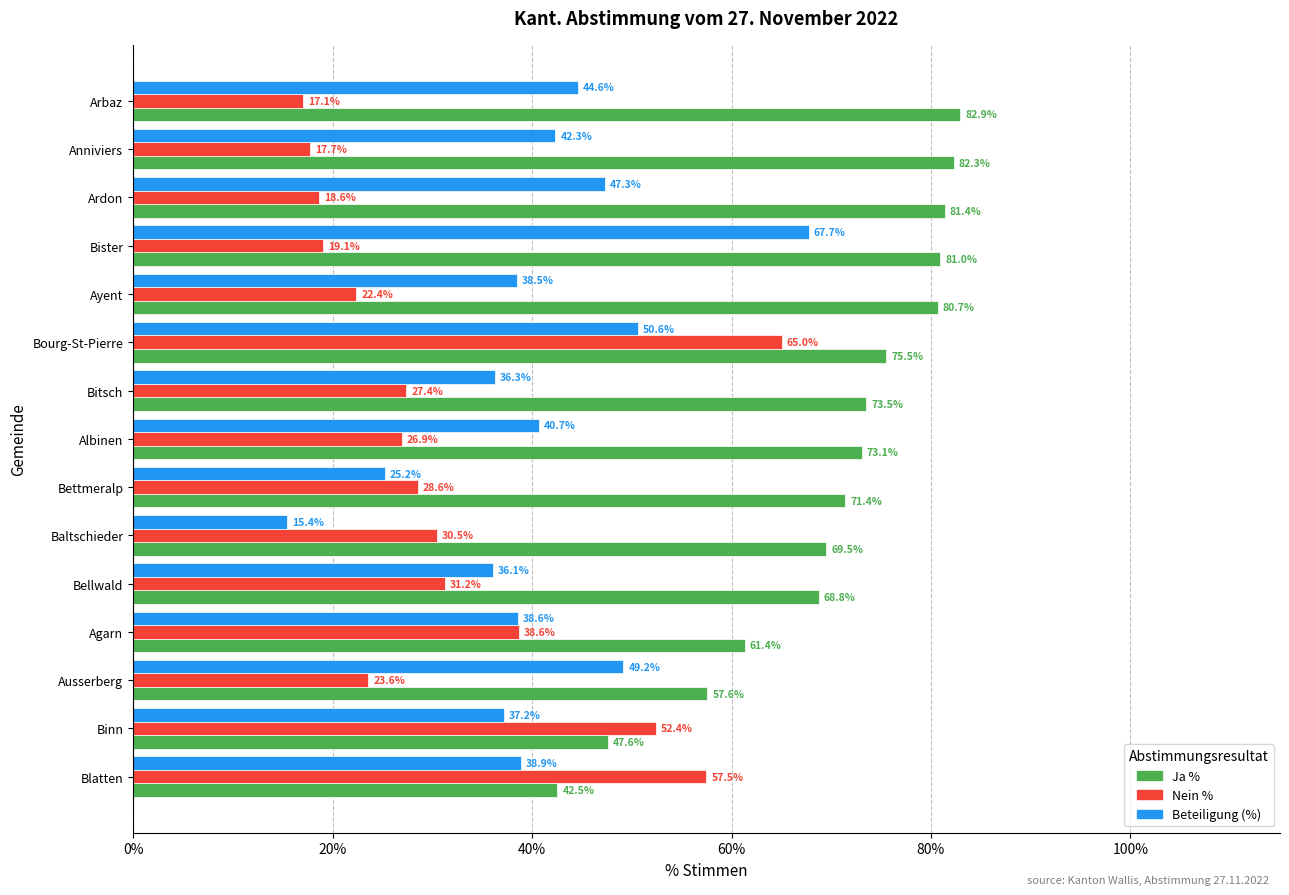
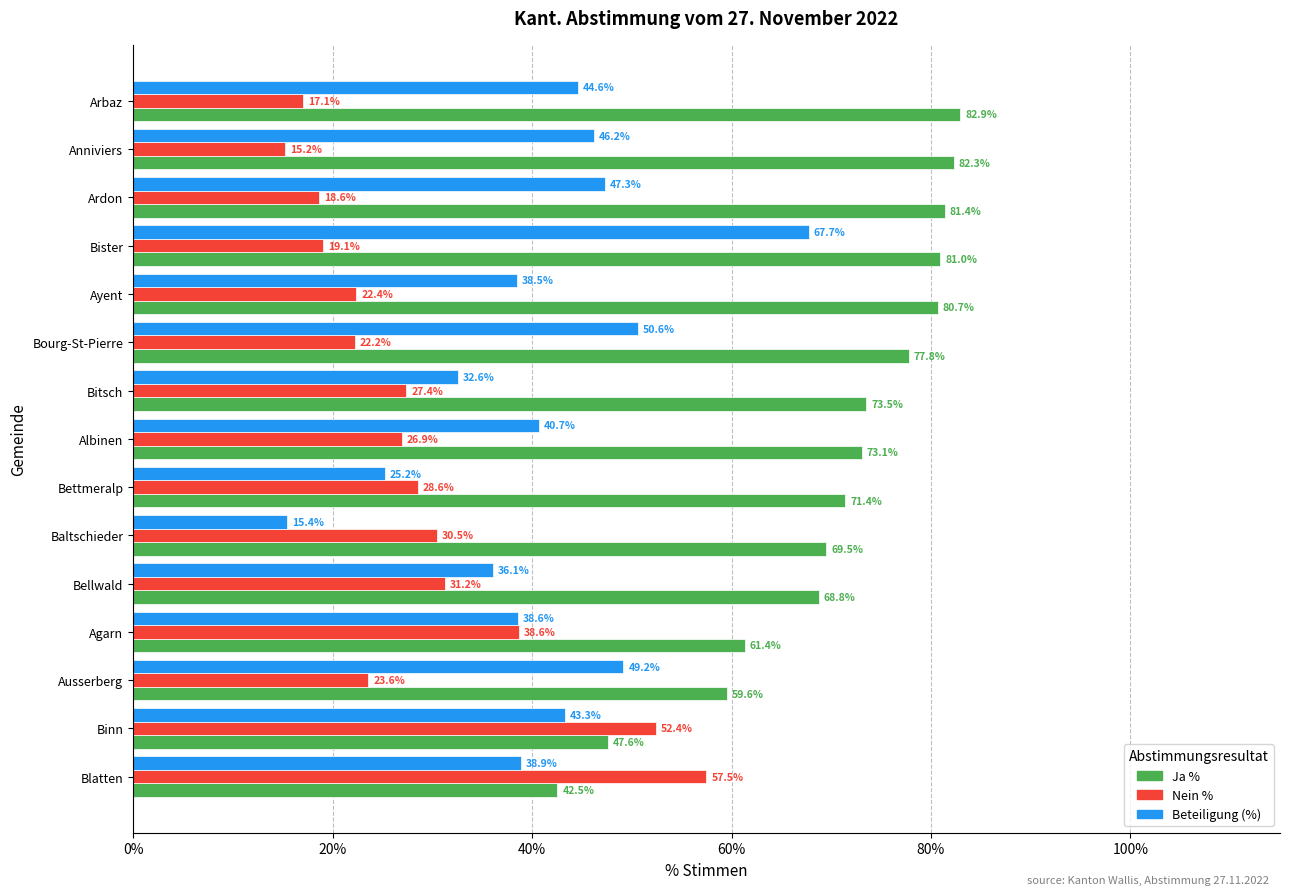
Beteiligung (%), Anniviers: 42.3% -> 46.2%
Nein %, Anniviers: 17.7% -> 15.2%
Nein %, Bourg-St-Pierre: 65.0% -> 22.2%
Ja %, Bourg-St-Pierre: 75.5% -> 77.8%
Beteiligung (%), Bitsch: 36.3% -> 32.6%
Ja %, Ausserberg: 57.6% -> 59.6%
Beteiligung (%), Binn: 37.2% -> 43.3%
